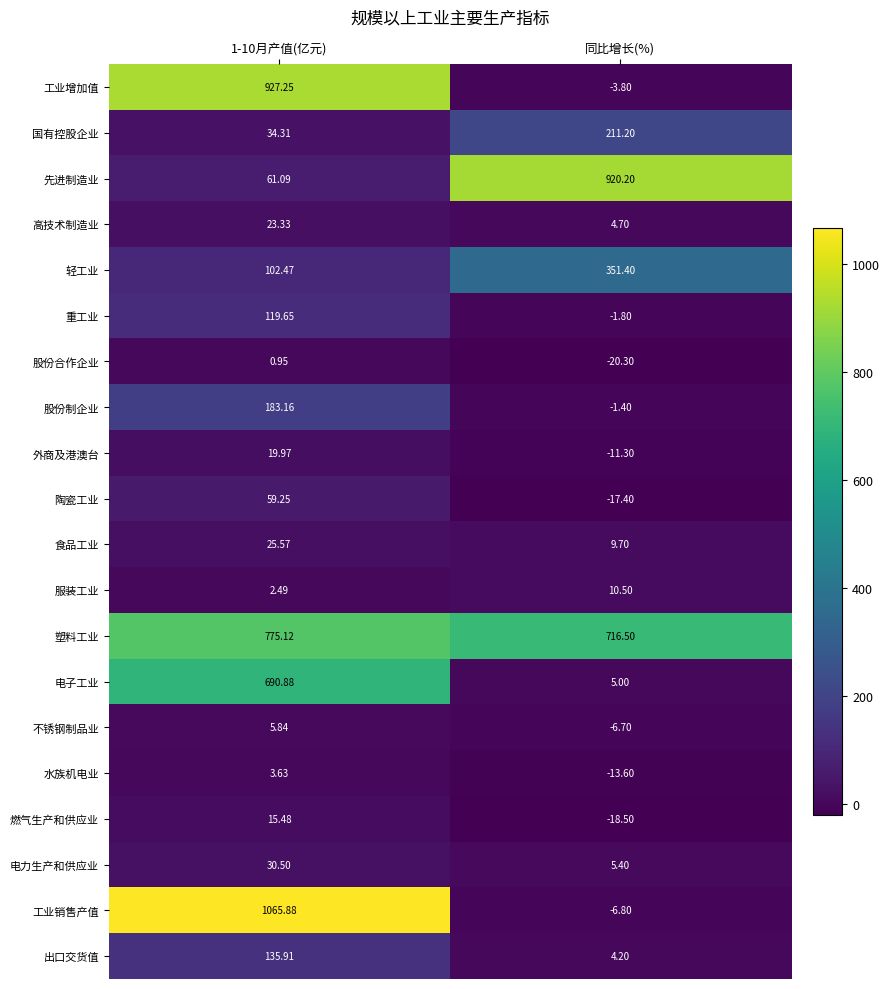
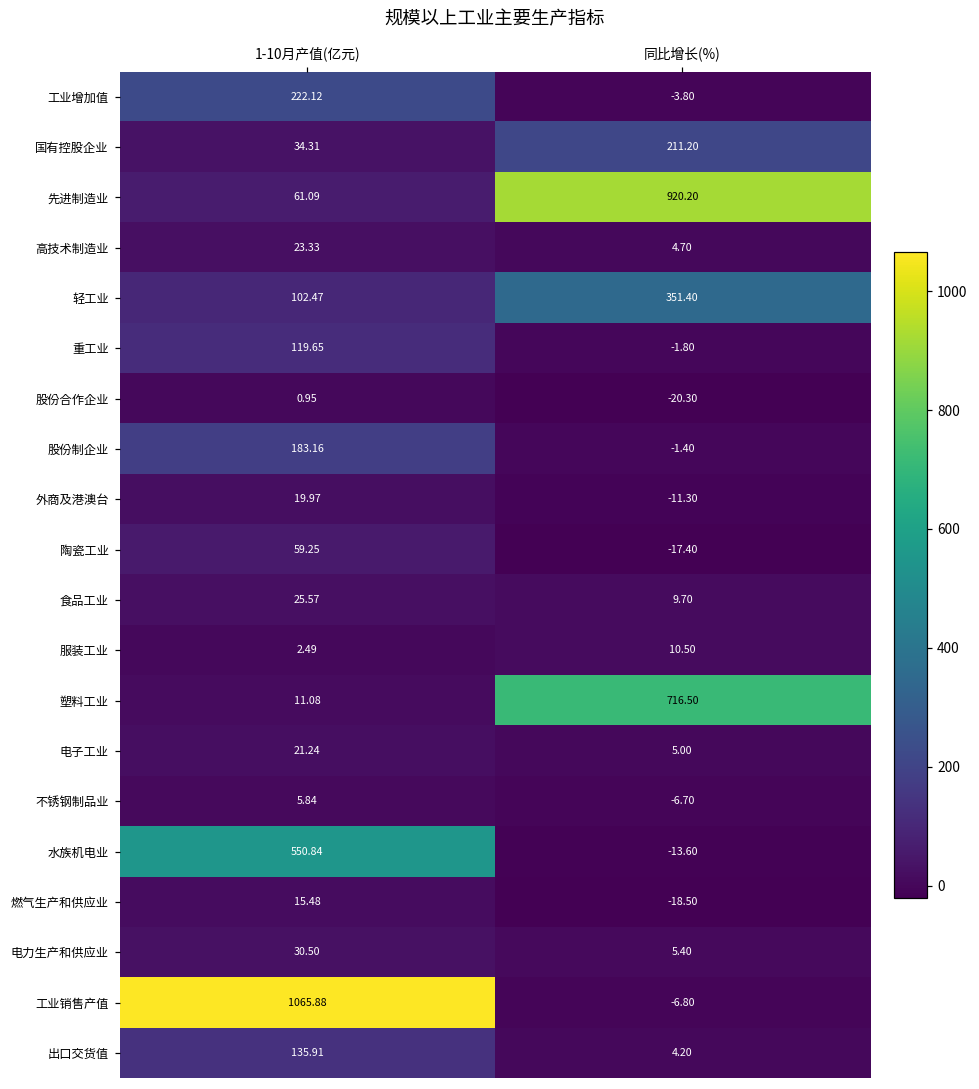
工业增加值, 1-10月产值(亿元): 927.25 -> 222.12
塑料工业, 1-10月产值(亿元): 775.12 -> 11.08
电子工业, 1-10月产值(亿元): 690.88 -> 21.24
水族机电业, 1-10月产值(亿元): 3.63 -> 550.84
